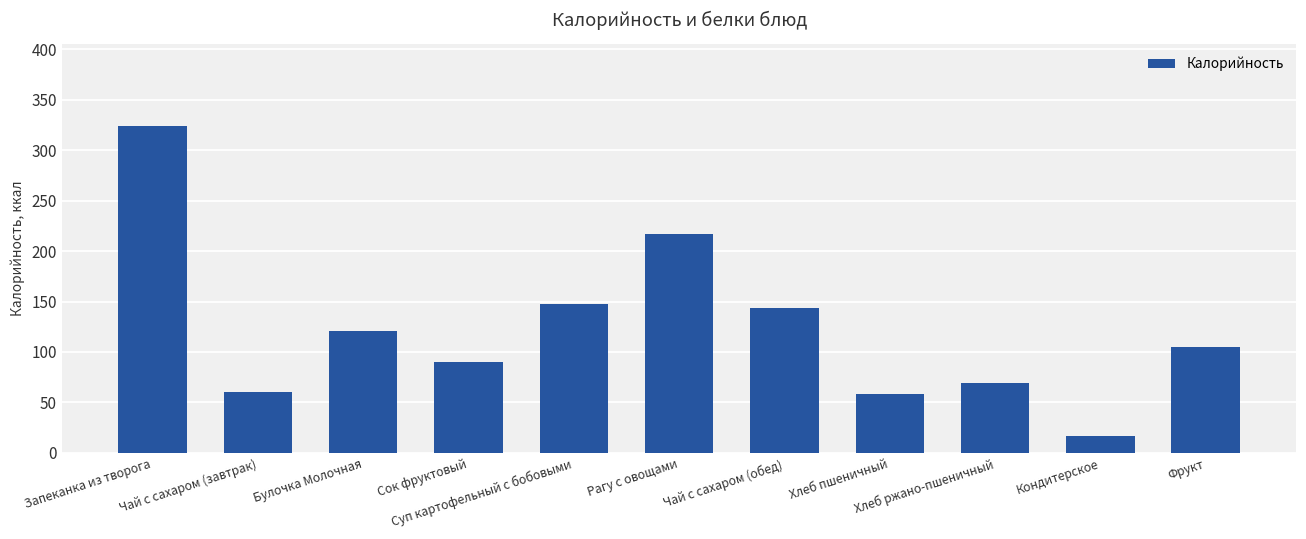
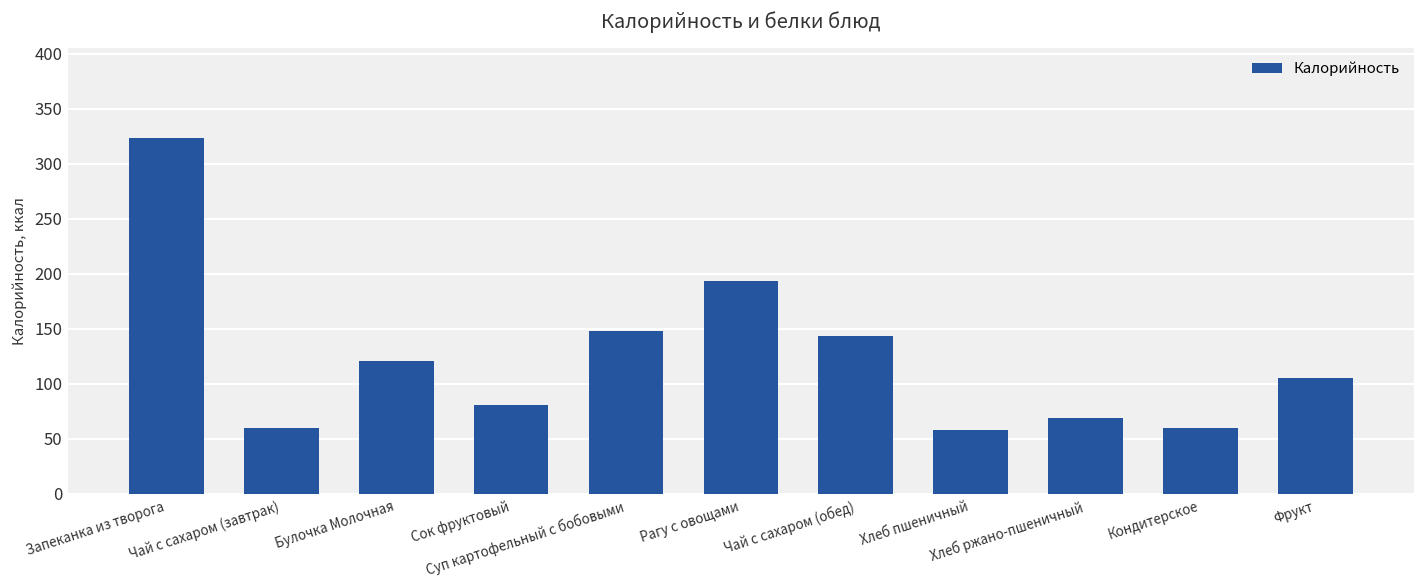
Сок фруктовый: 90 -> 80
Рагу с овощами: 220 -> 190
Кондитерское: 20 -> 60
